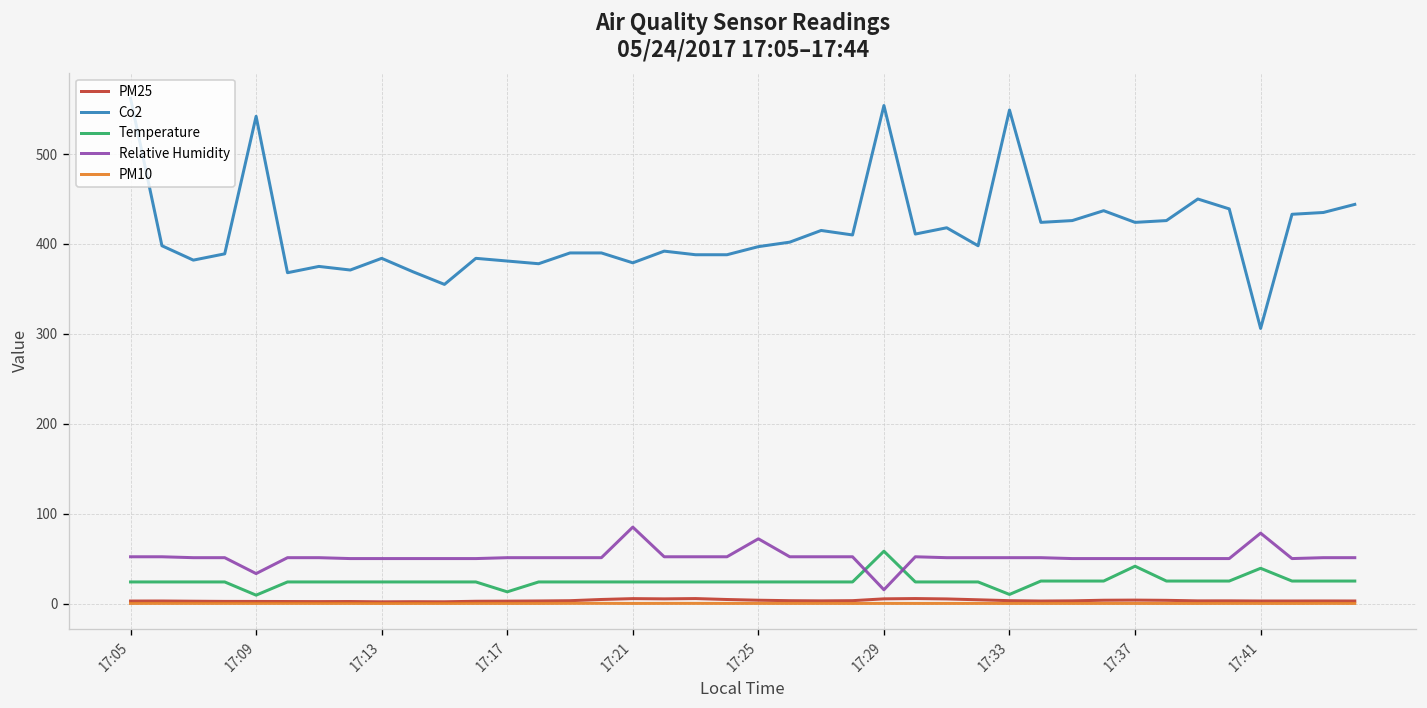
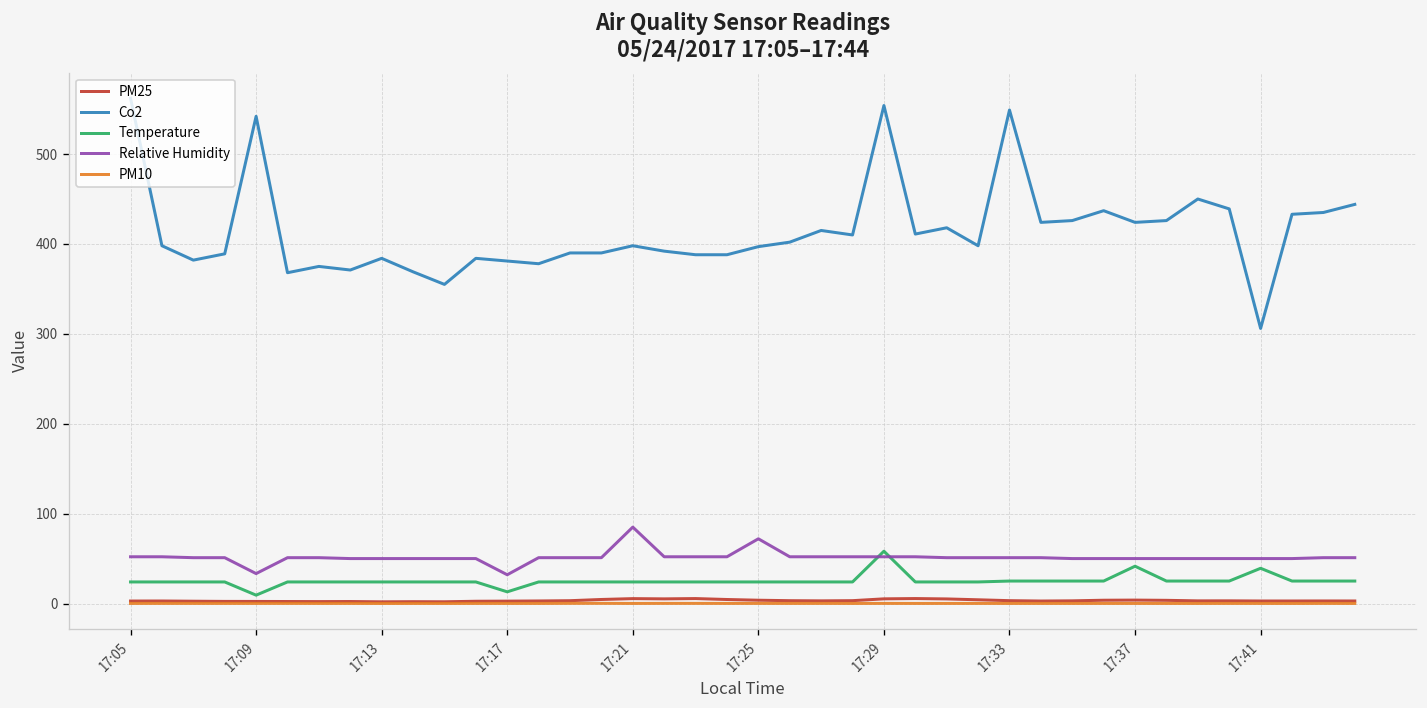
Relative Humidity, 17:17: 50 -> 30
Co2, 17:21: 380 -> 400
Relative Humidity, 17:29: 20 -> 50
Temperature, 17:33: 10 -> 30
Relative Humidity, 17:41: 80 -> 50
